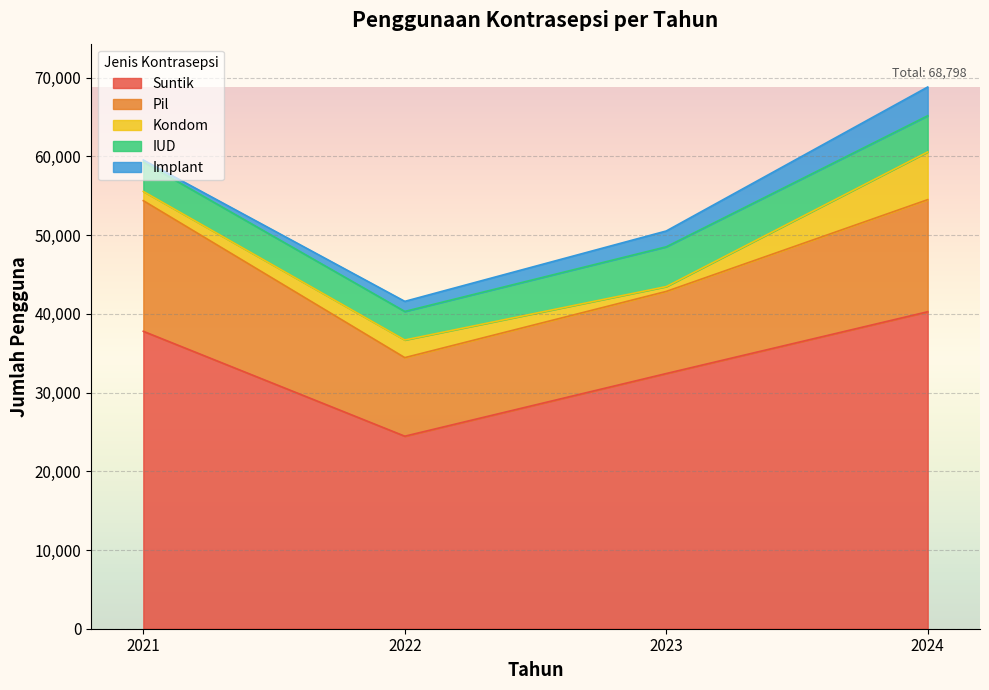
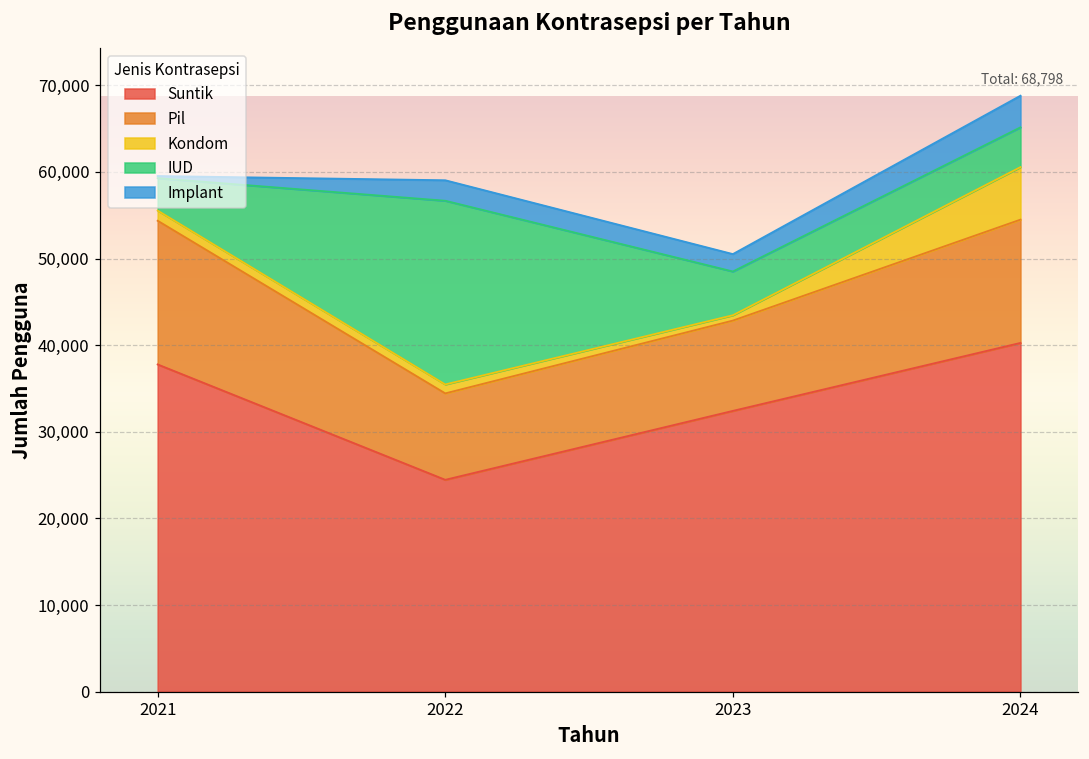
Kondom, 2022: 2,000 -> 1,000
IUD, 2022: 4,000 -> 21,000
Implant, 2022: 1,000 -> 2,000
